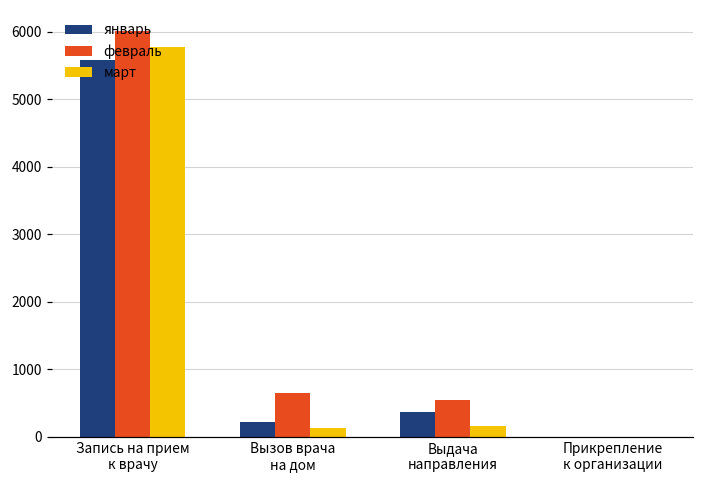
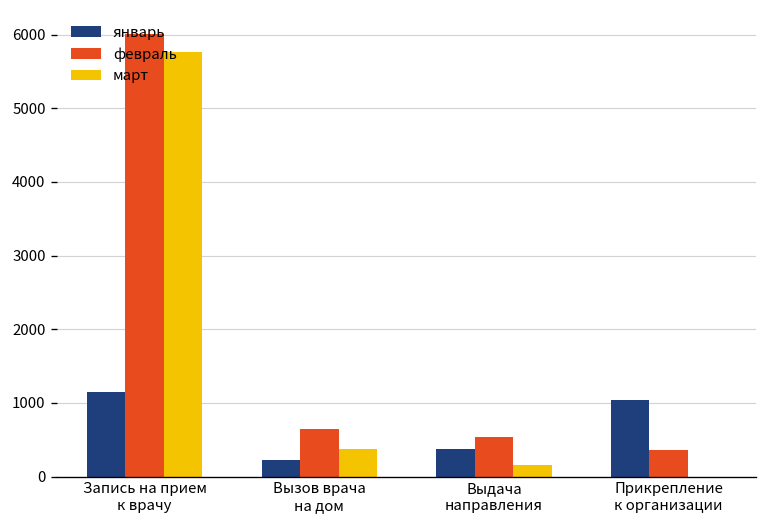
январь, Запись на прием к врачу: 5600 -> 1200
март, Вызов врача на дом: 100 -> 400
январь, Прикрепление к организации: 0 -> 1000
февраль, Прикрепление к организации: 0 -> 400
